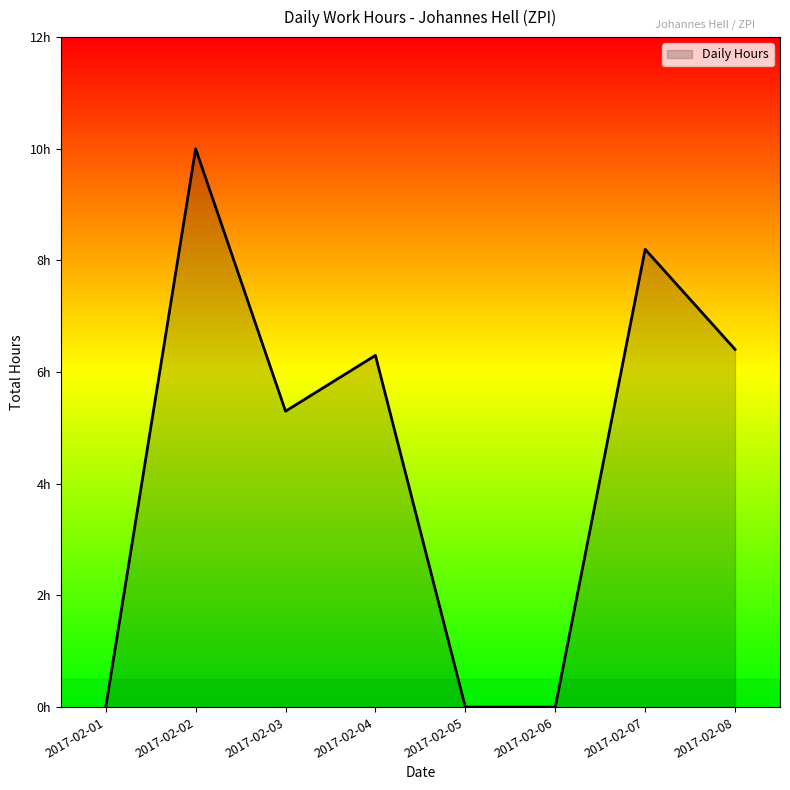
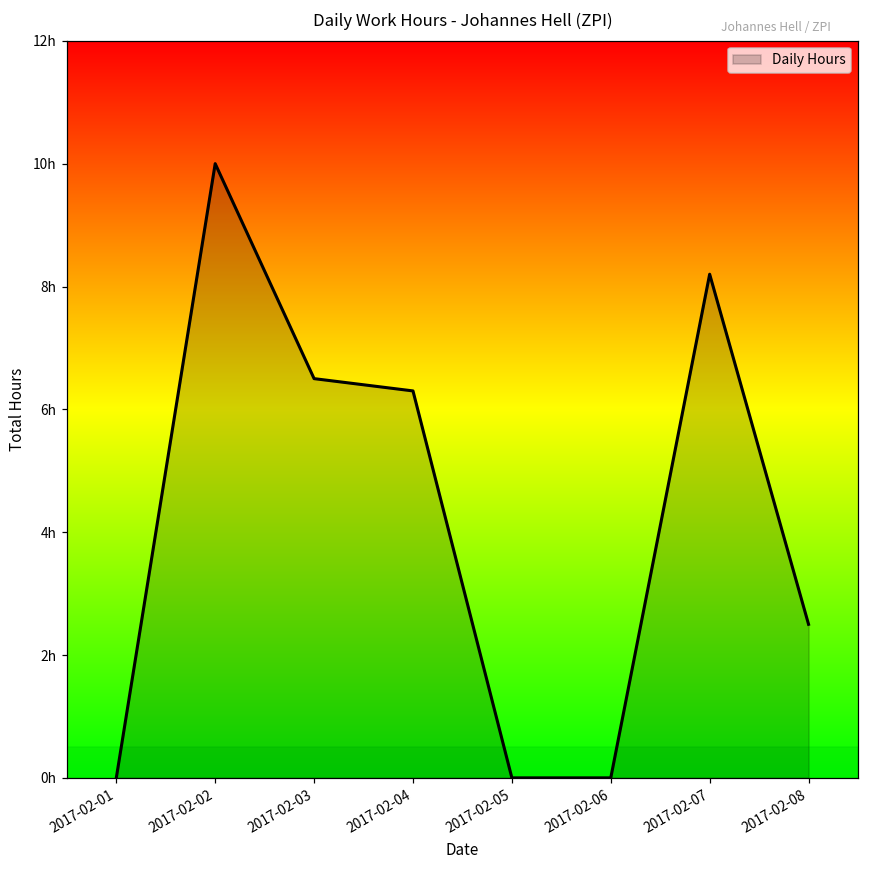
2017-02-03: 5.3h -> 6.5h
2017-02-08: 6.4h -> 2.5h
